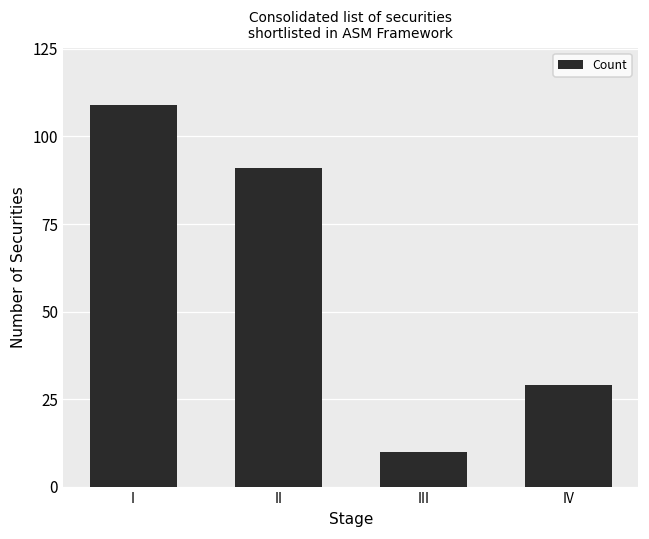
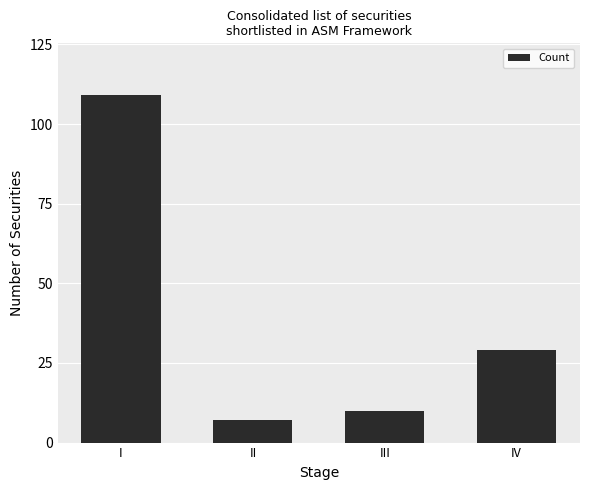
II: 91 -> 7
